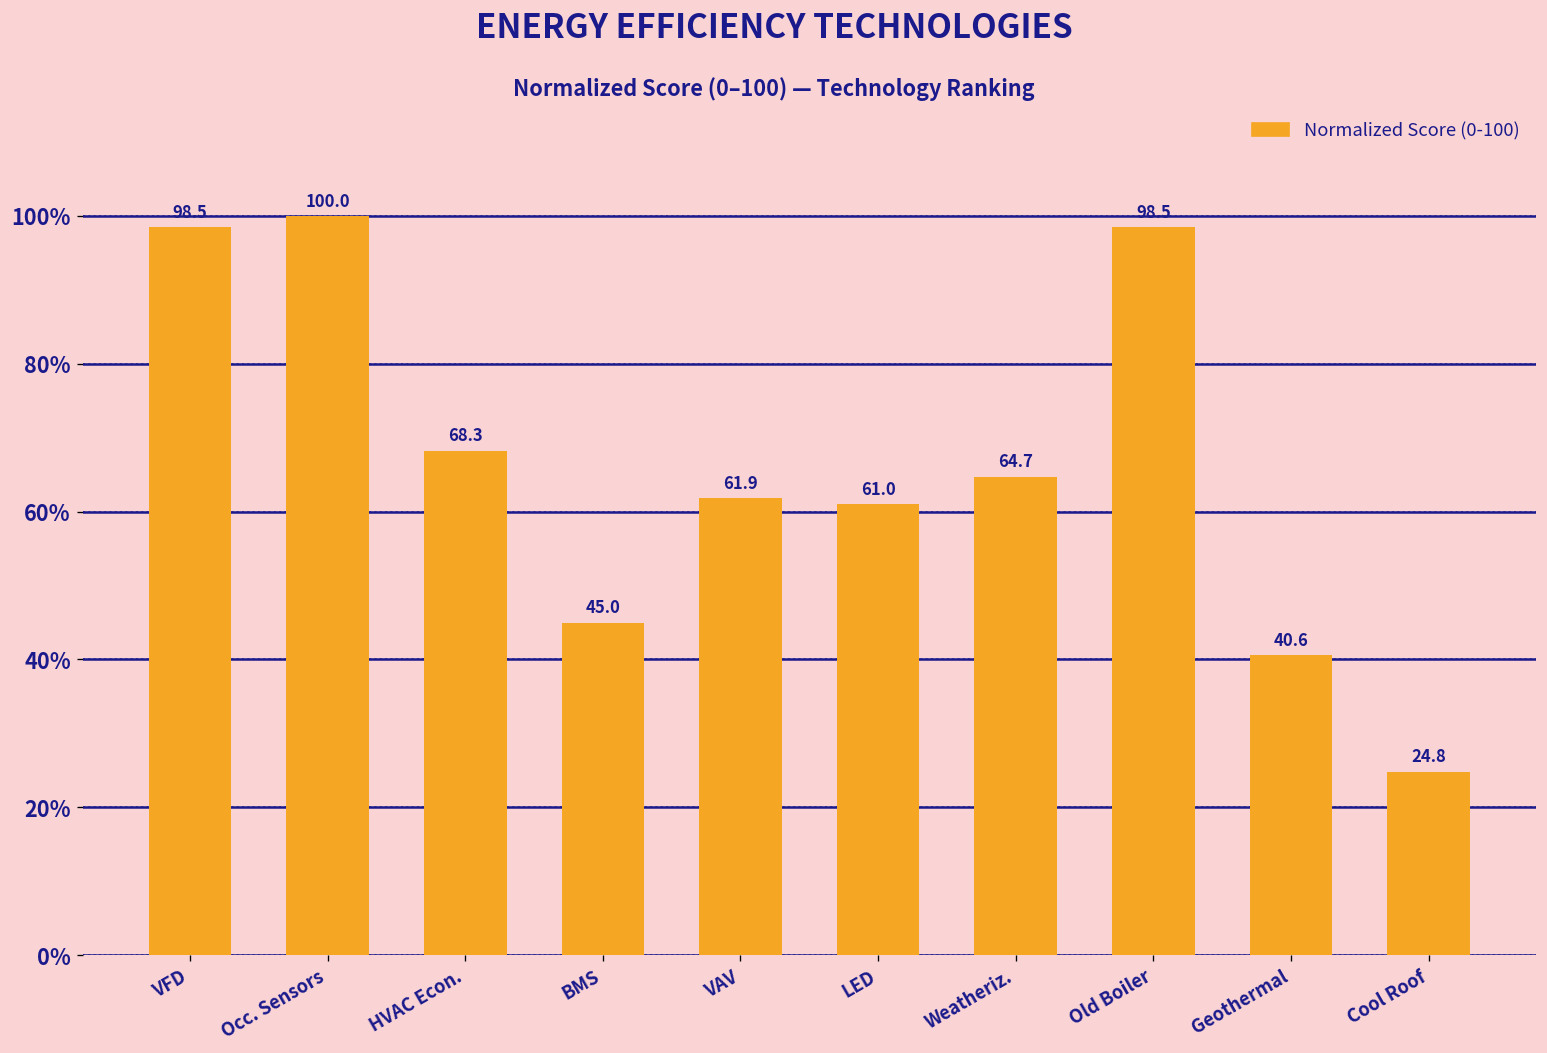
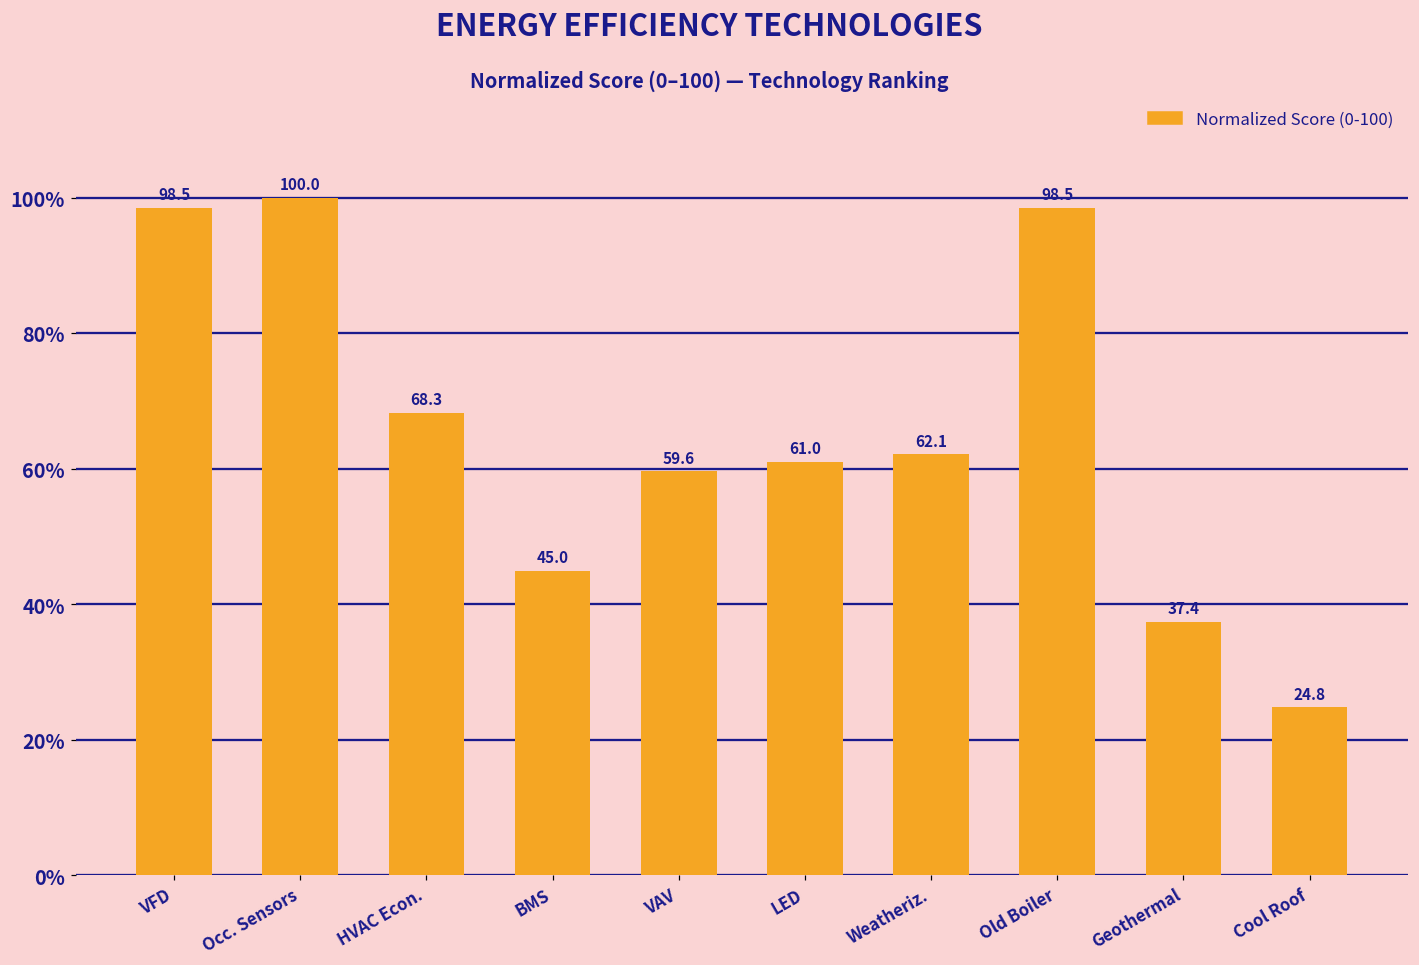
VAV: 61.9 -> 59.6
Weatheriz.: 64.7 -> 62.1
Geothermal: 40.6 -> 37.4
